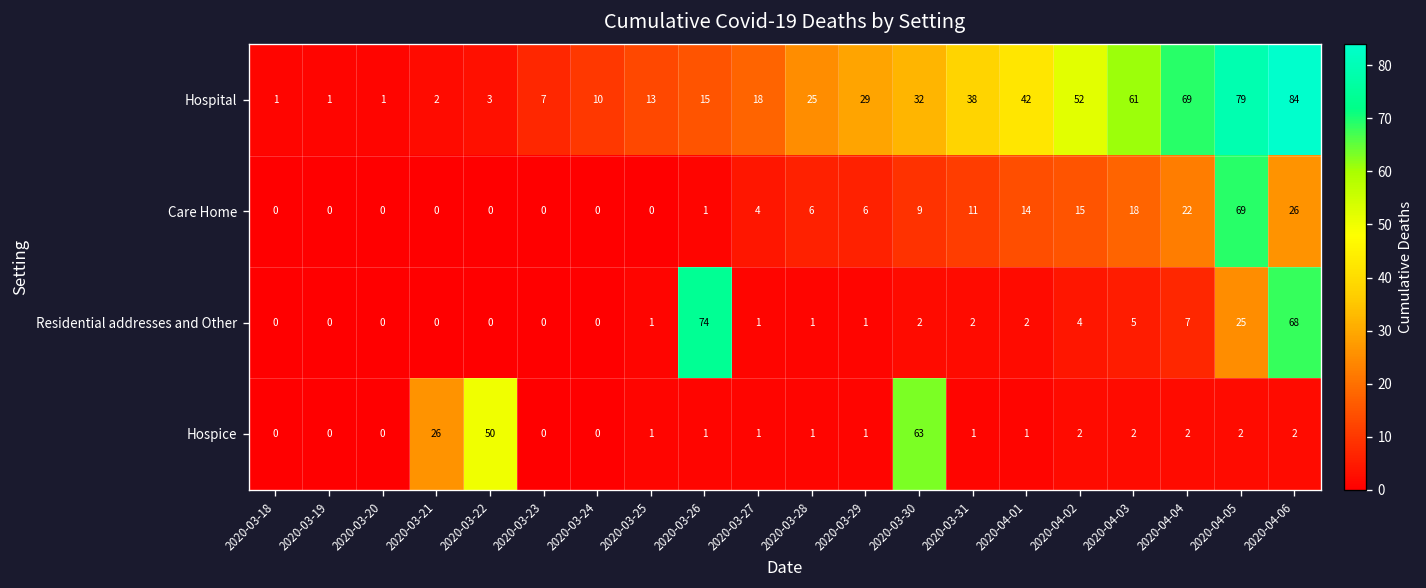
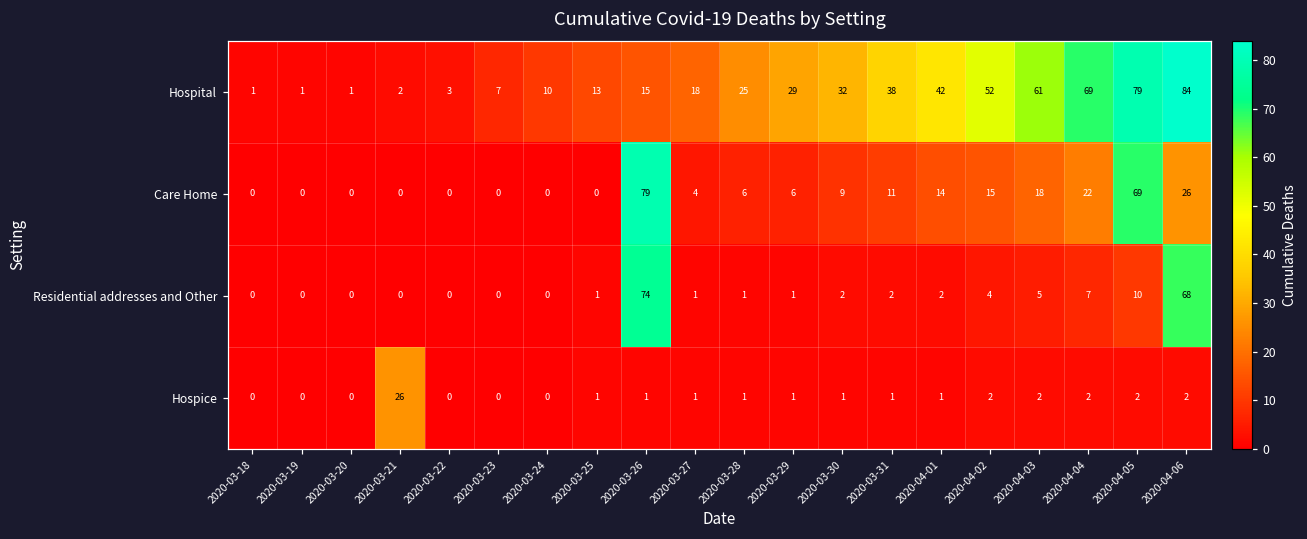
Care Home, 2020-03-26: 1 -> 79
Residential addresses and Other, 2020-04-05: 25 -> 10
Hospice, 2020-03-22: 50 -> 0
Hospice, 2020-03-30: 63 -> 1
